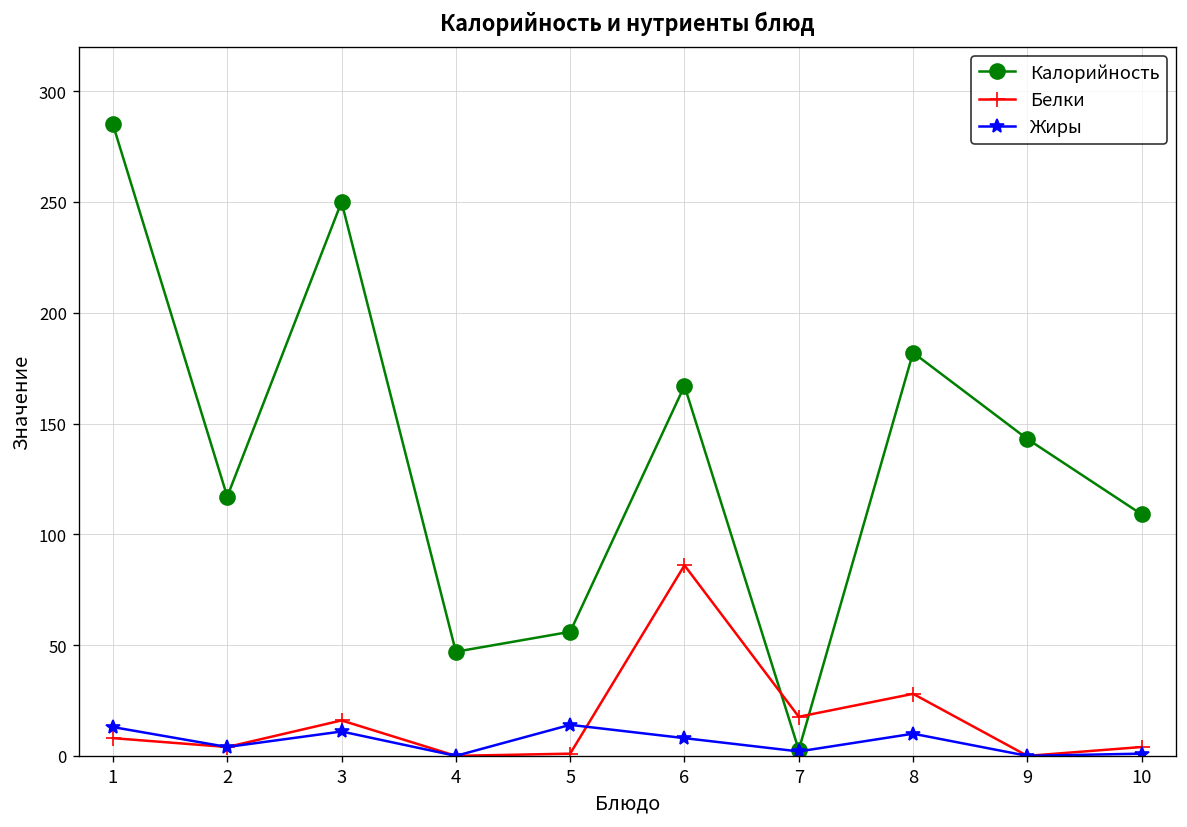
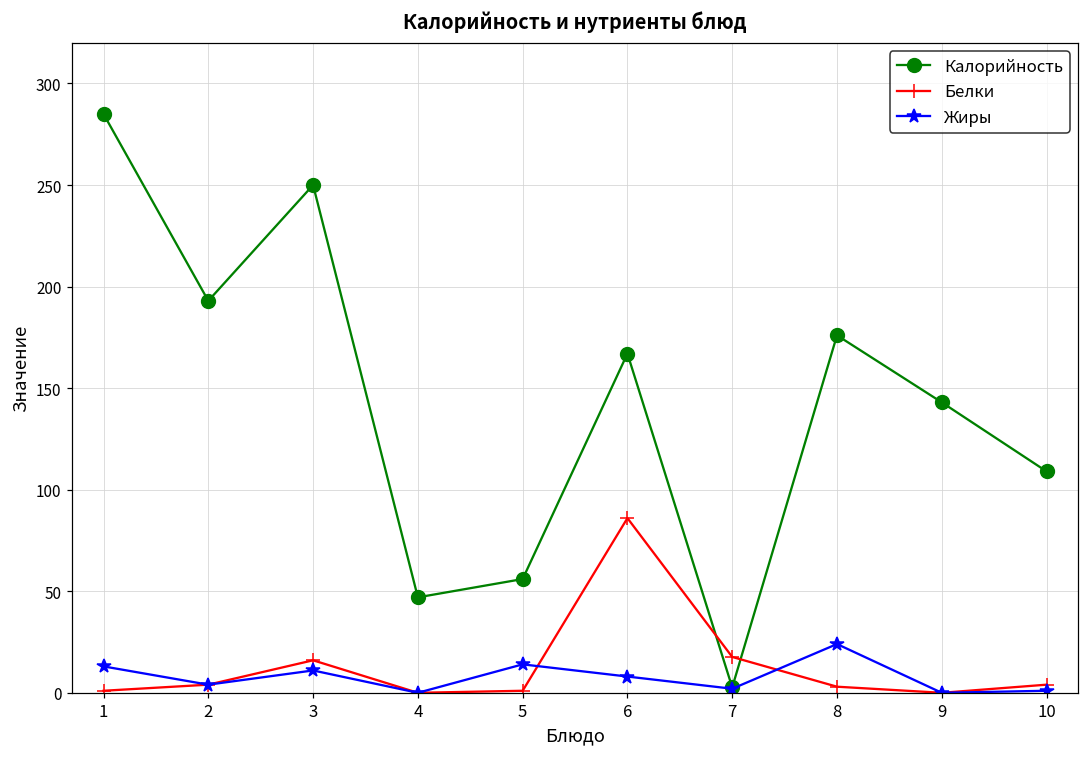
Белки, 1: 8 -> 1
Калорийность, 2: 117 -> 193
Калорийность, 8: 182 -> 176
Белки, 8: 28 -> 3
Жиры, 8: 10 -> 24
